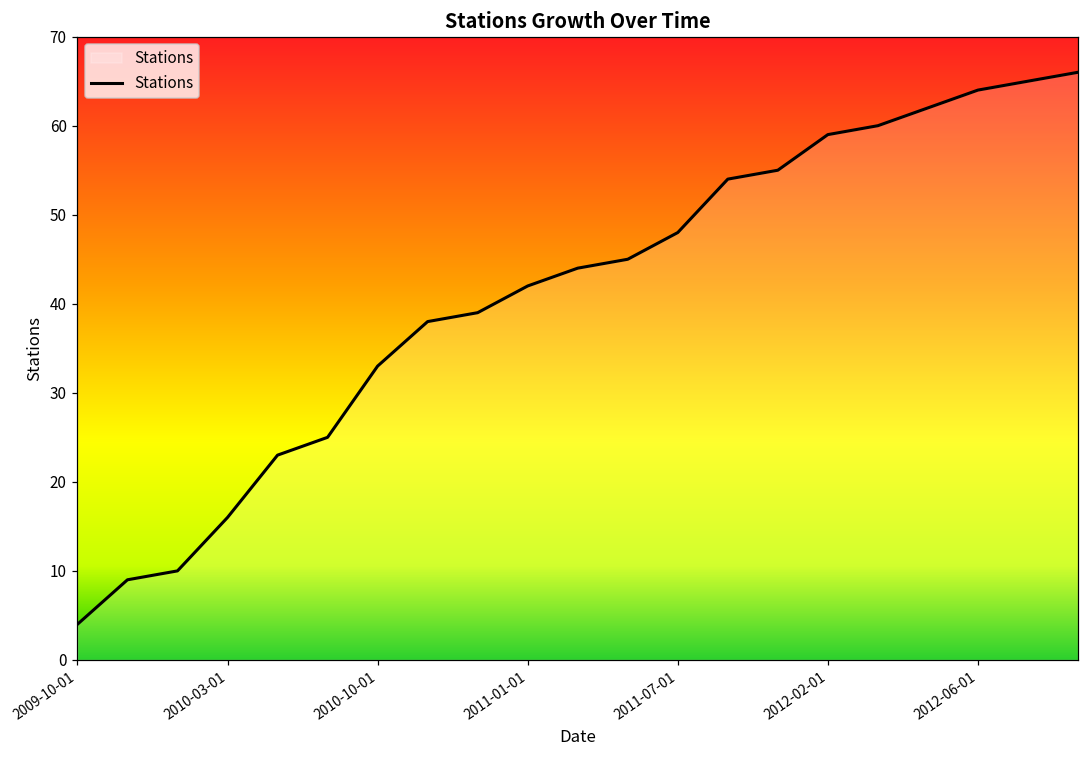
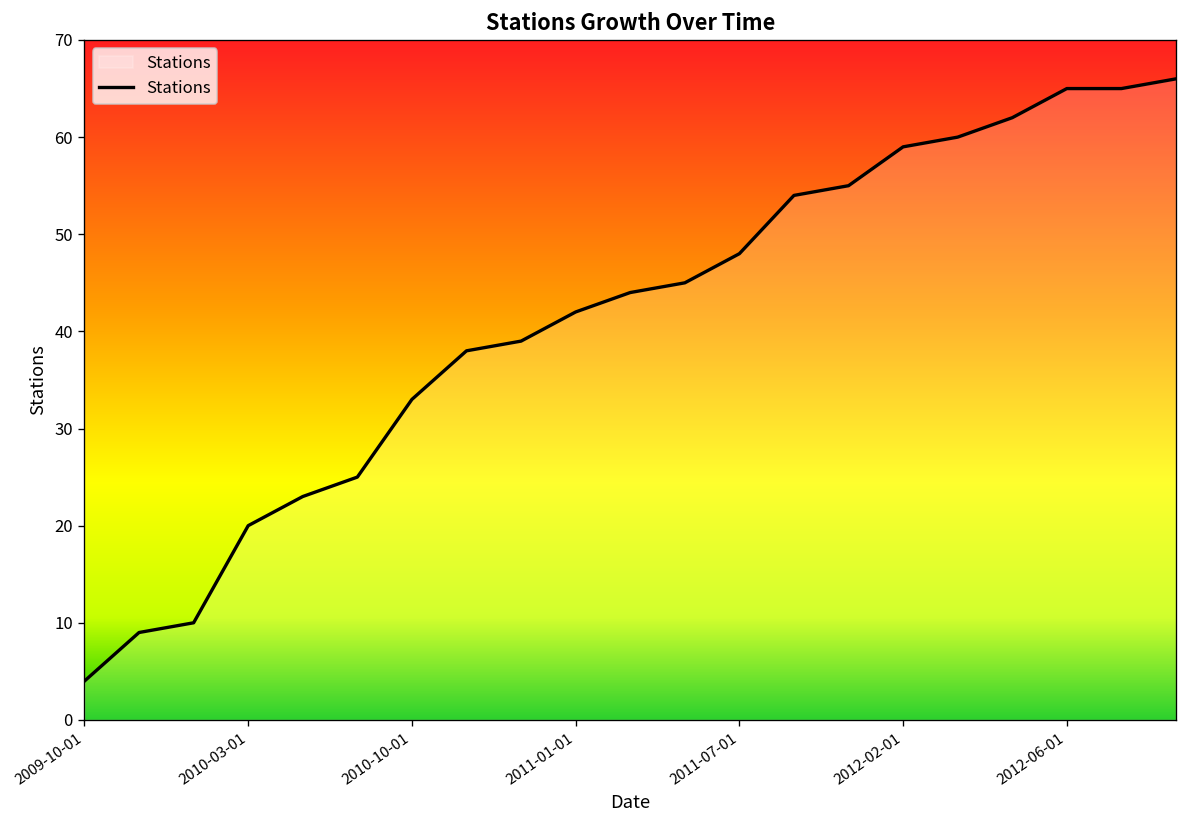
2010-03-01: 16 -> 20
2012-06-01: 64 -> 65
